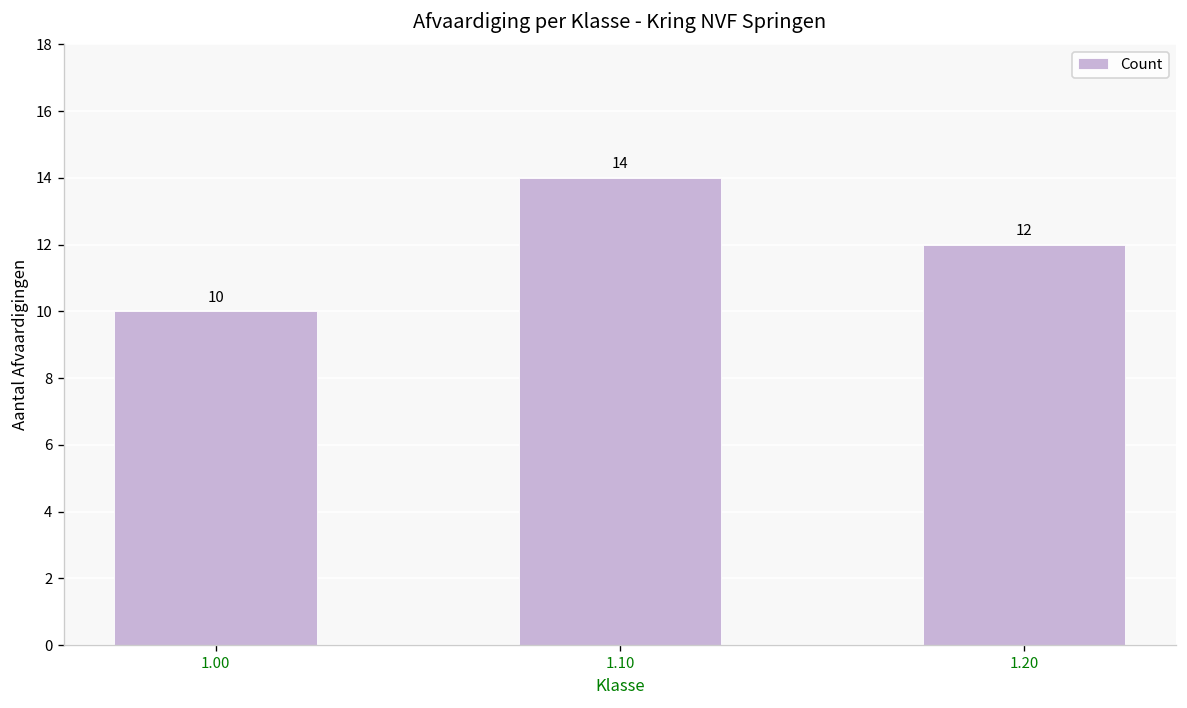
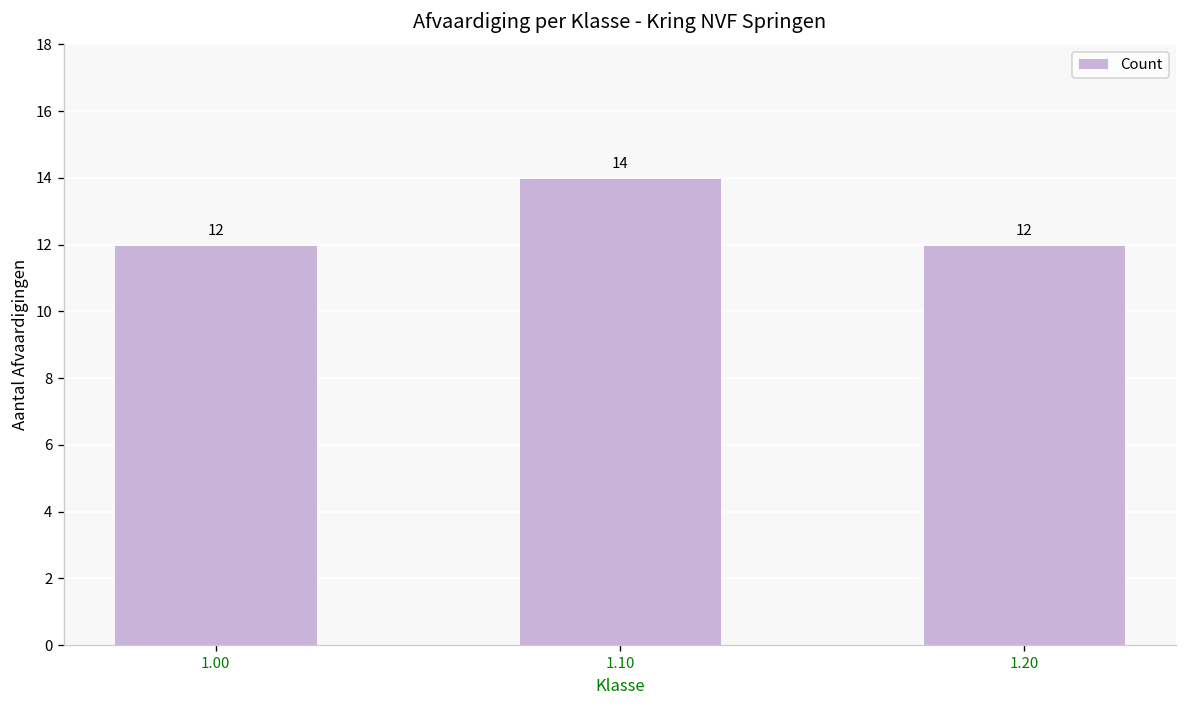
1.00: 10 -> 12
